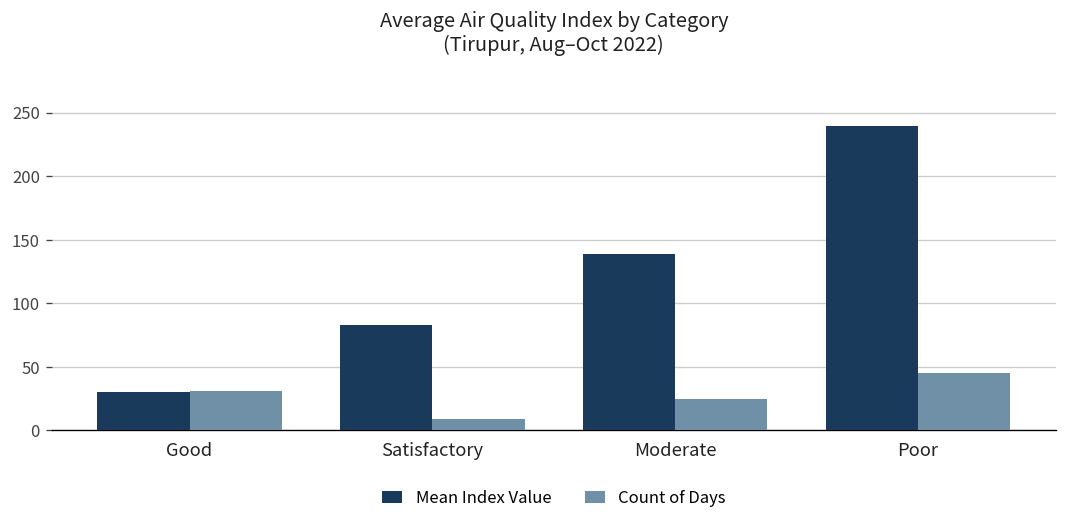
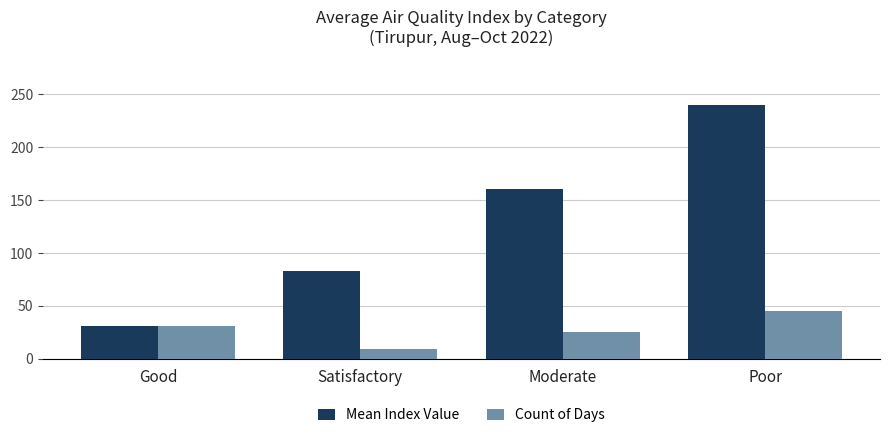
Mean Index Value, Moderate: 139 -> 160
